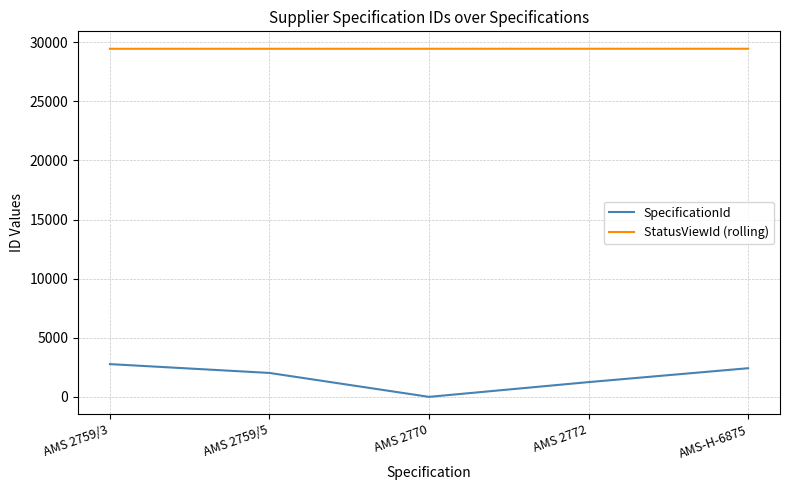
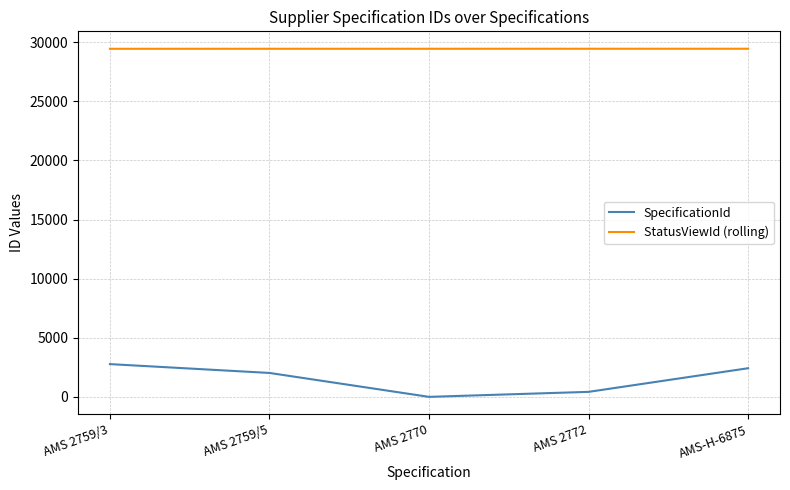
SpecificationId, AMS 2772: 1300 -> 400
